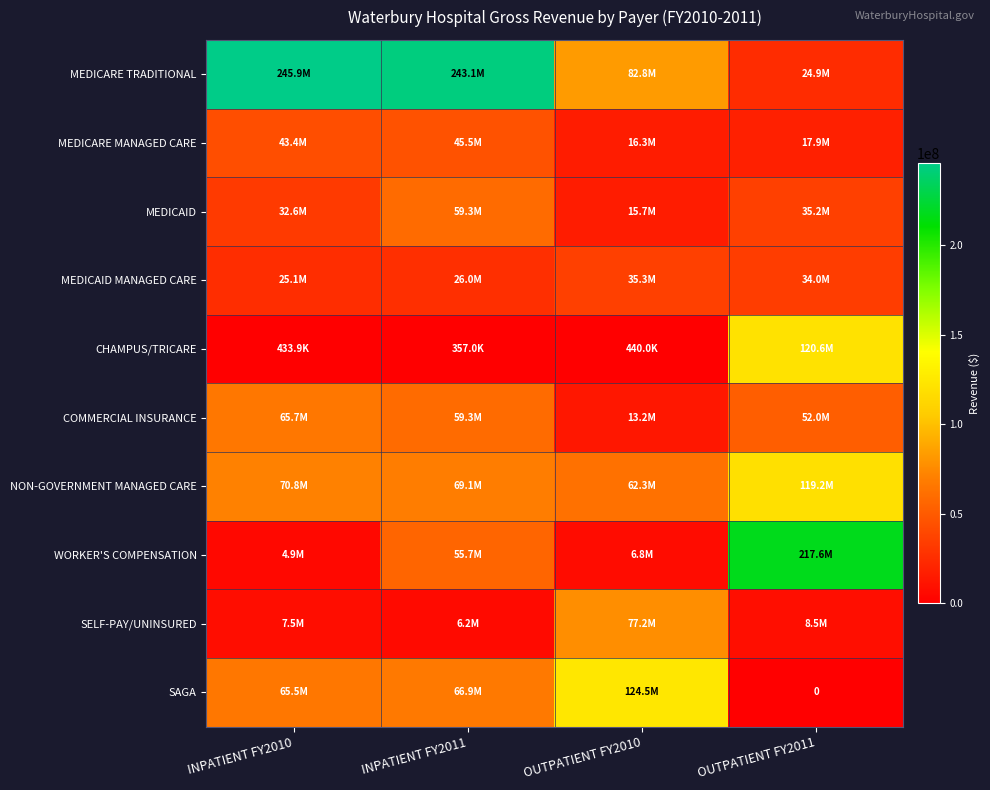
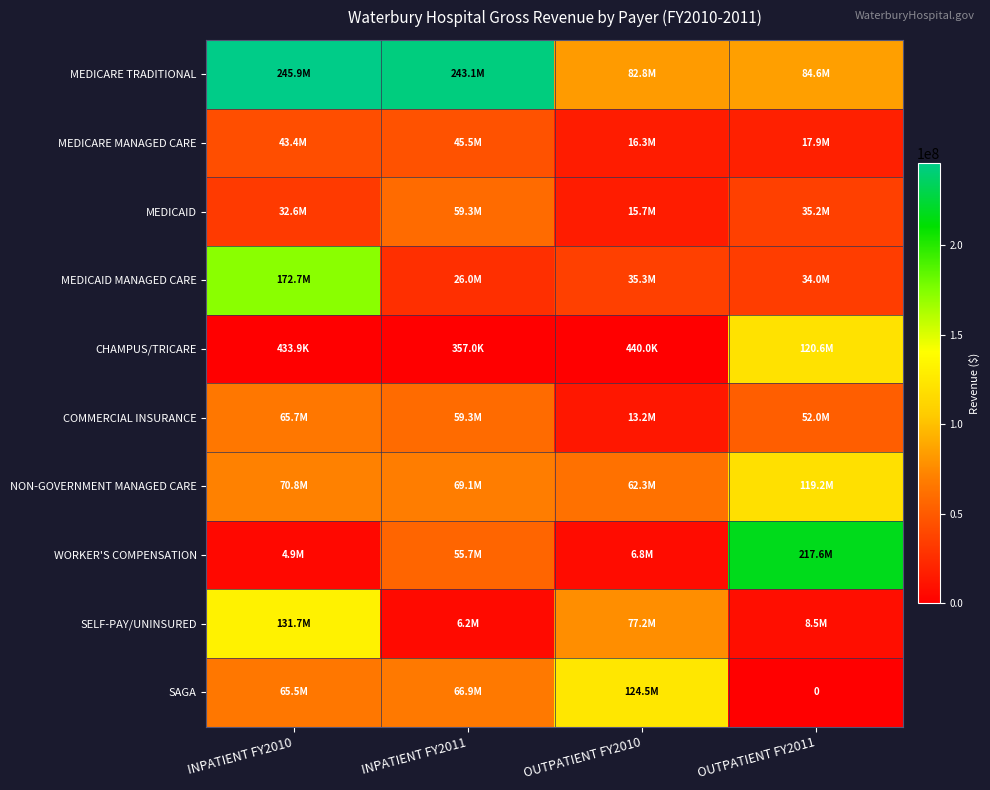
MEDICARE TRADITIONAL, OUTPATIENT FY2011: 24.9M -> 84.6M
MEDICAID MANAGED CARE, INPATIENT FY2010: 25.1M -> 172.7M
SELF-PAY/UNINSURED, INPATIENT FY2010: 7.5M -> 131.7M
